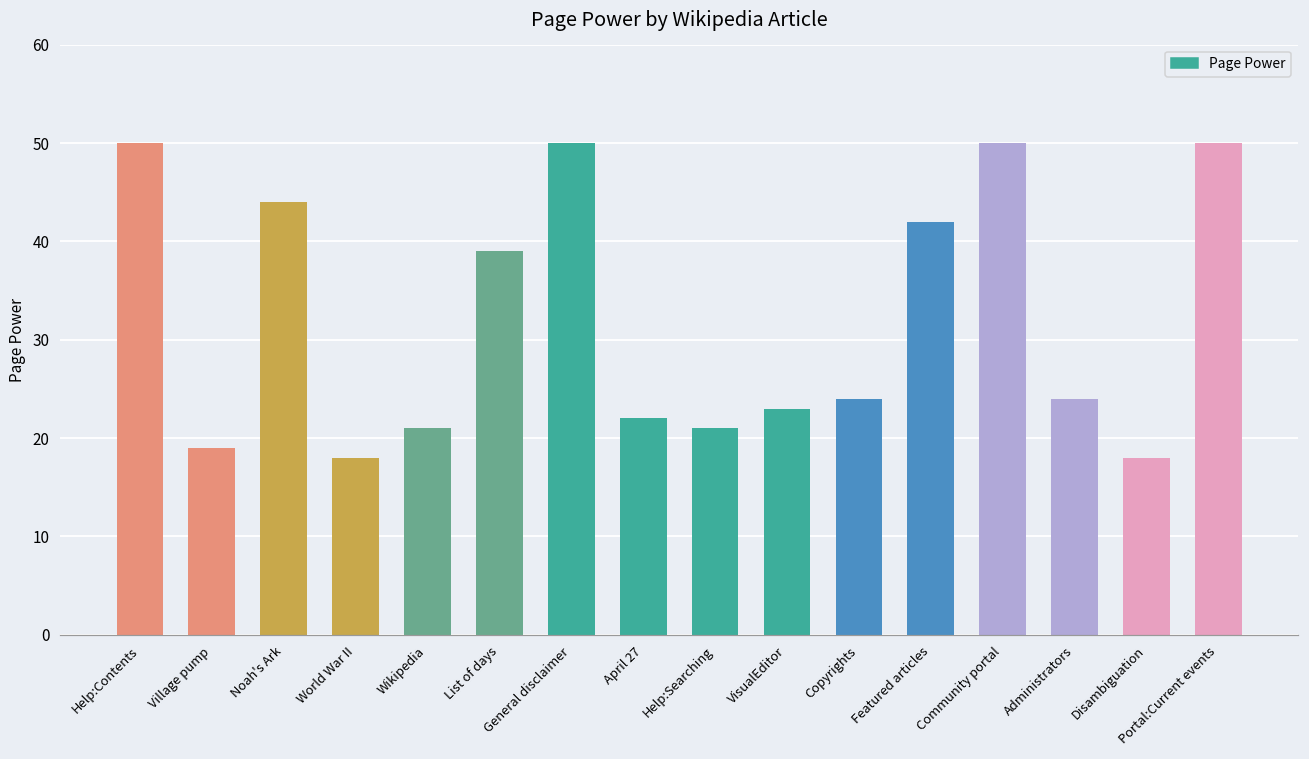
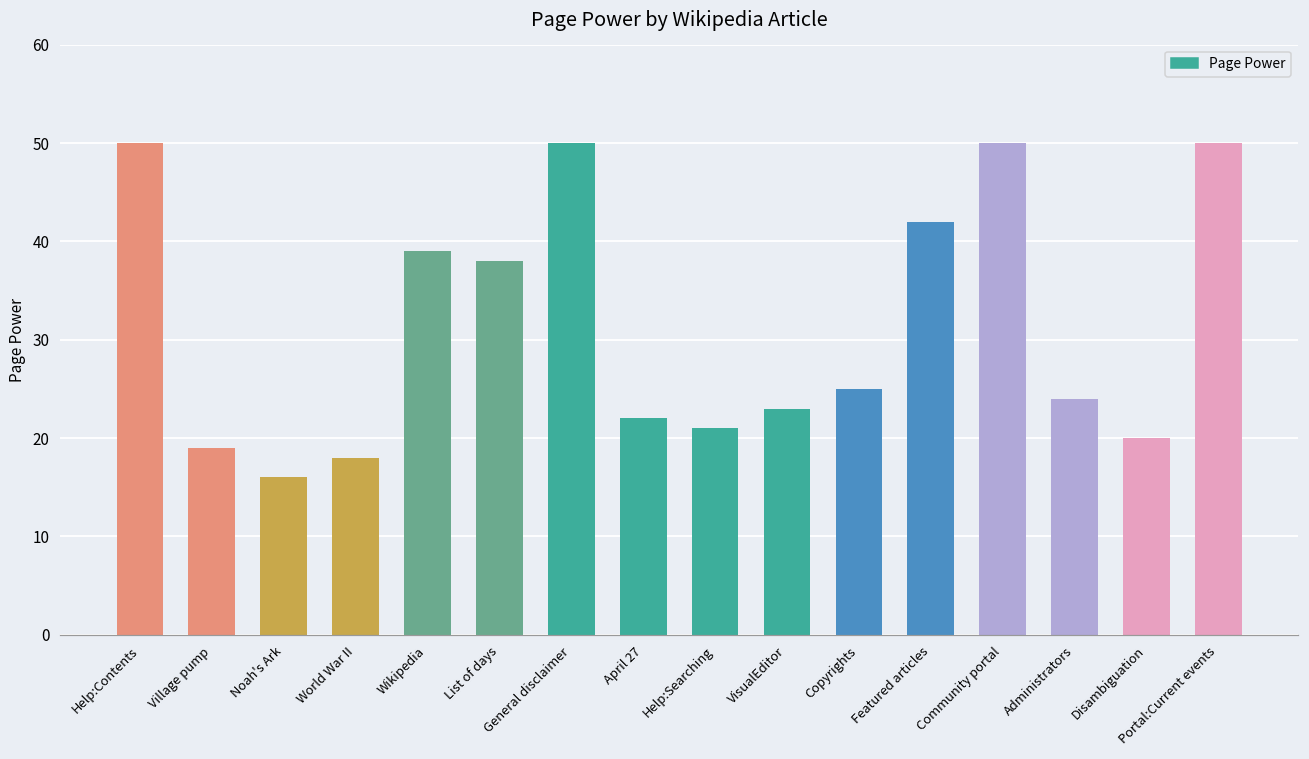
Noah's Ark: 44 -> 16
Wikipedia: 21 -> 39
List of days: 39 -> 38
Copyrights: 24 -> 25
Disambiguation: 18 -> 20
